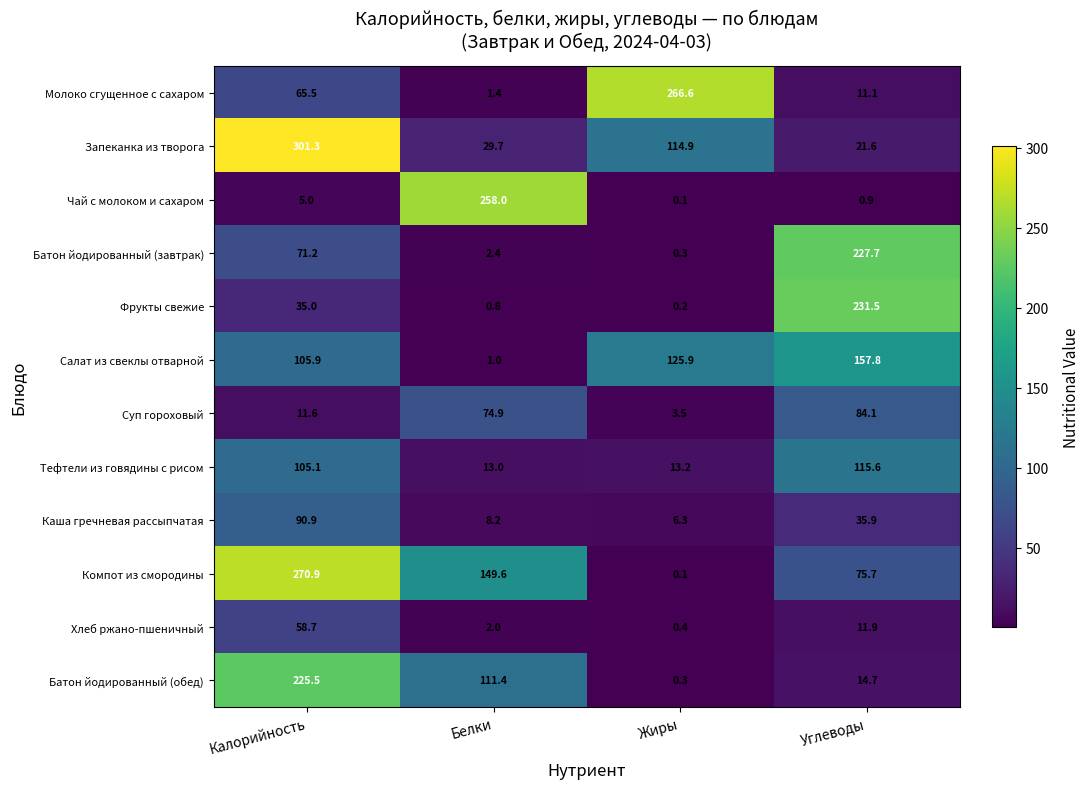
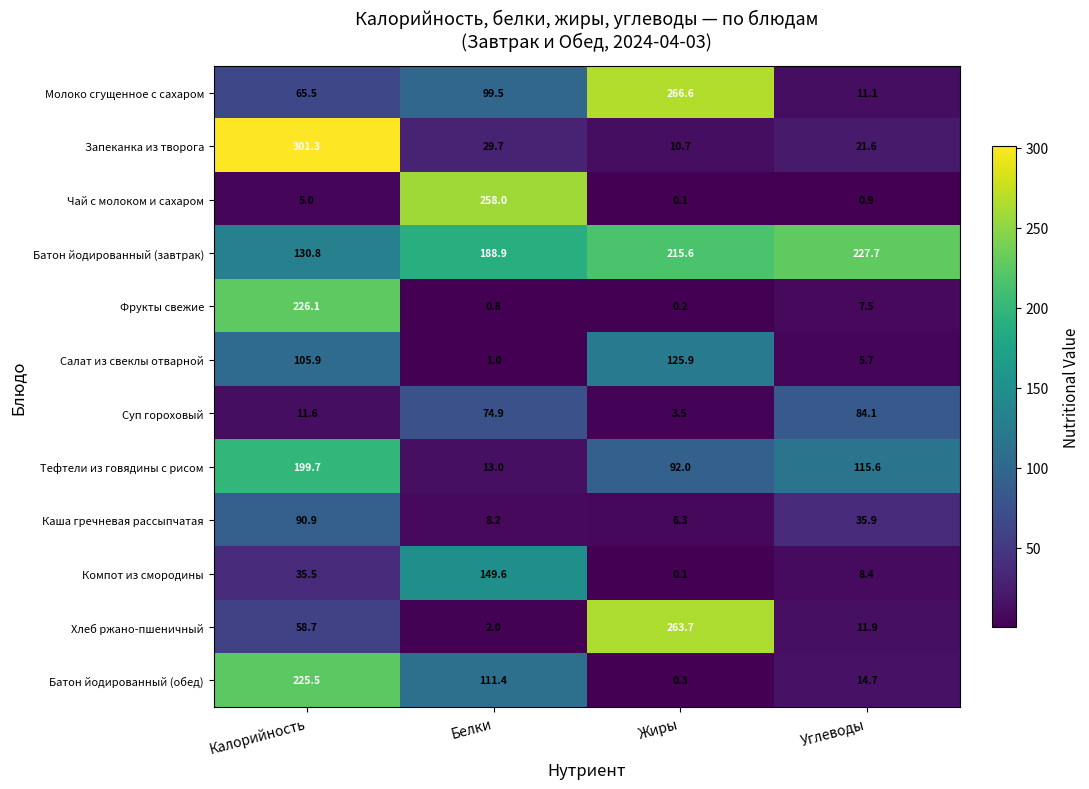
Молоко сгущенное с сахаром, Белки: 1.4 -> 99.5
Запеканка из творога, Жиры: 114.9 -> 10.7
Батон йодированный (завтрак), Калорийность: 71.2 -> 130.8
Батон йодированный (завтрак), Белки: 2.4 -> 188.9
Батон йодированный (завтрак), Жиры: 0.3 -> 215.6
Фрукты свежие, Калорийность: 35.0 -> 226.1
Фрукты свежие, Углеводы: 231.5 -> 7.5
Салат из свеклы отварной, Углеводы: 157.8 -> 5.7
Тефтели из говядины с рисом, Калорийность: 105.1 -> 199.7
Тефтели из говядины с рисом, Жиры: 13.2 -> 92.0
Компот из смородины, Калорийность: 270.9 -> 35.5
Компот из смородины, Углеводы: 75.7 -> 8.4
Хлеб ржано-пшеничный, Жиры: 0.4 -> 263.7
